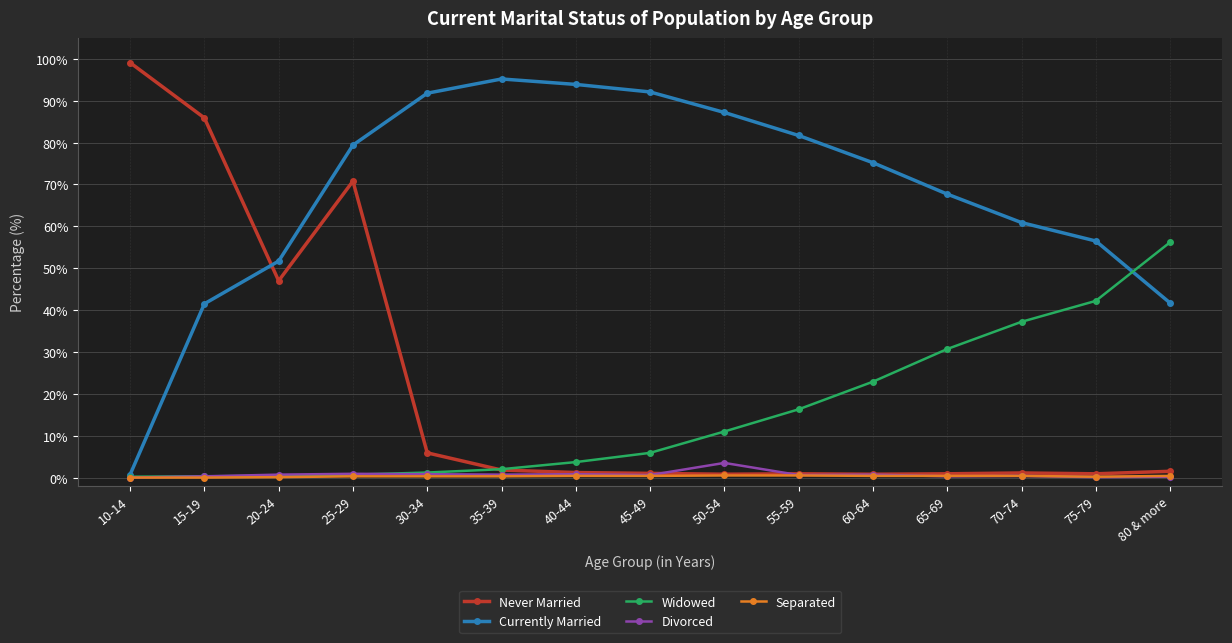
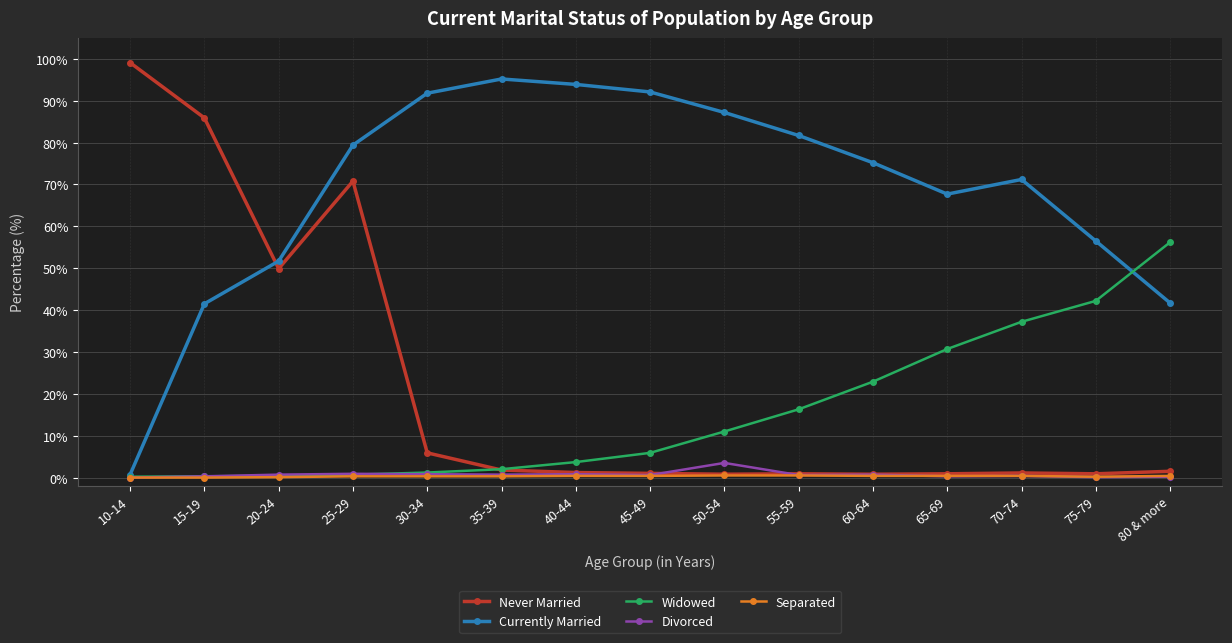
Never Married, 20-24: 47% -> 50%
Currently Married, 70-74: 61% -> 71%
